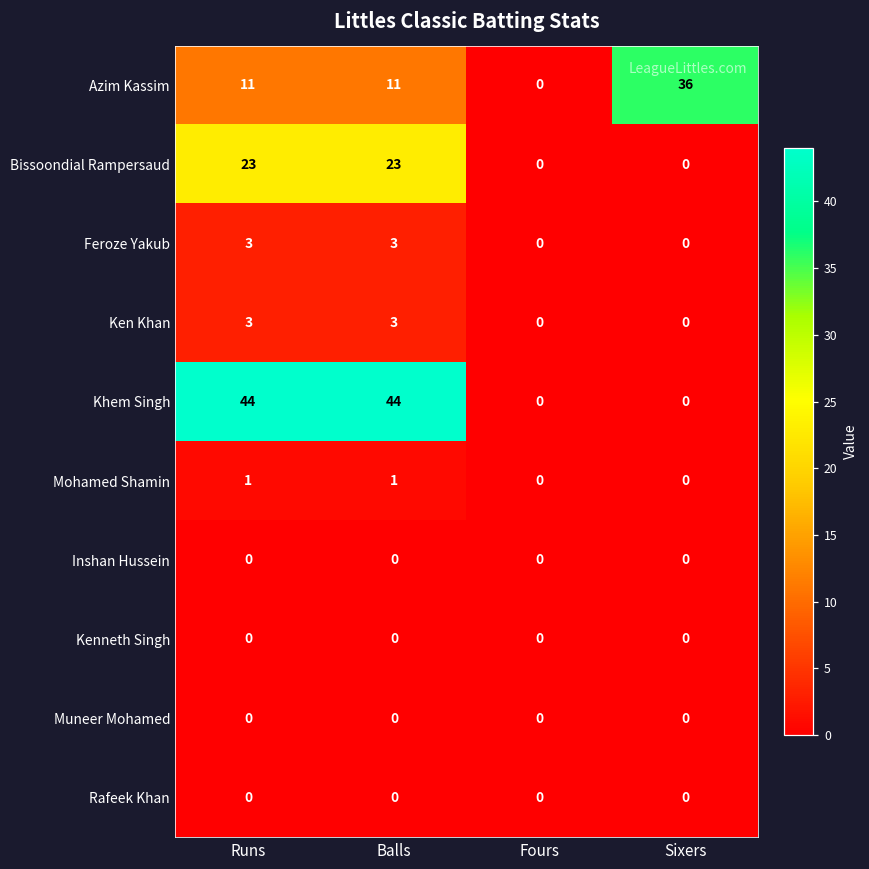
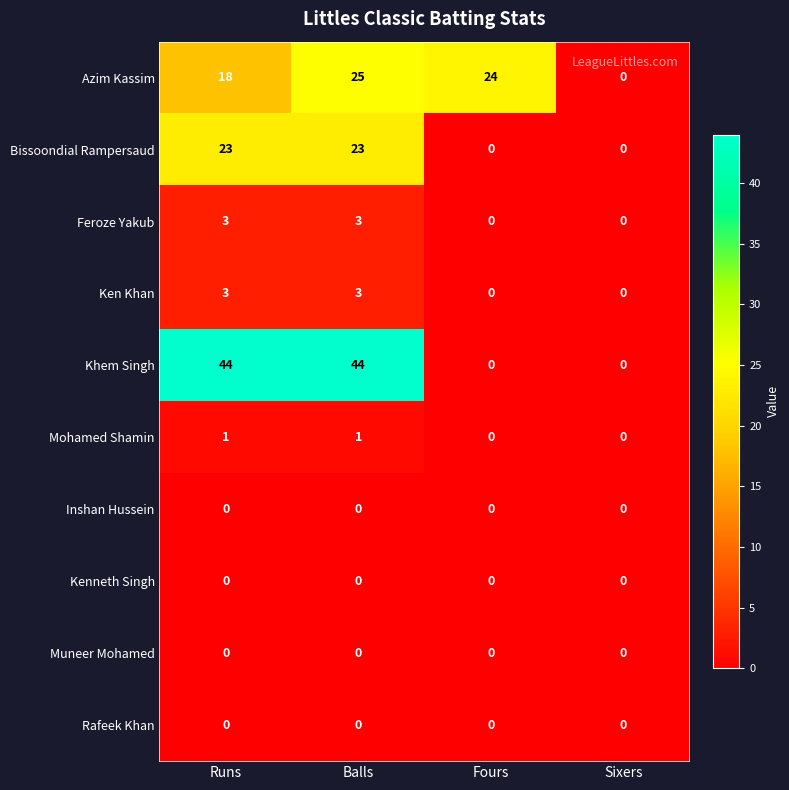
Azim Kassim, Runs: 11 -> 18
Azim Kassim, Balls: 11 -> 25
Azim Kassim, Fours: 0 -> 24
Azim Kassim, Sixers: 36 -> 0
